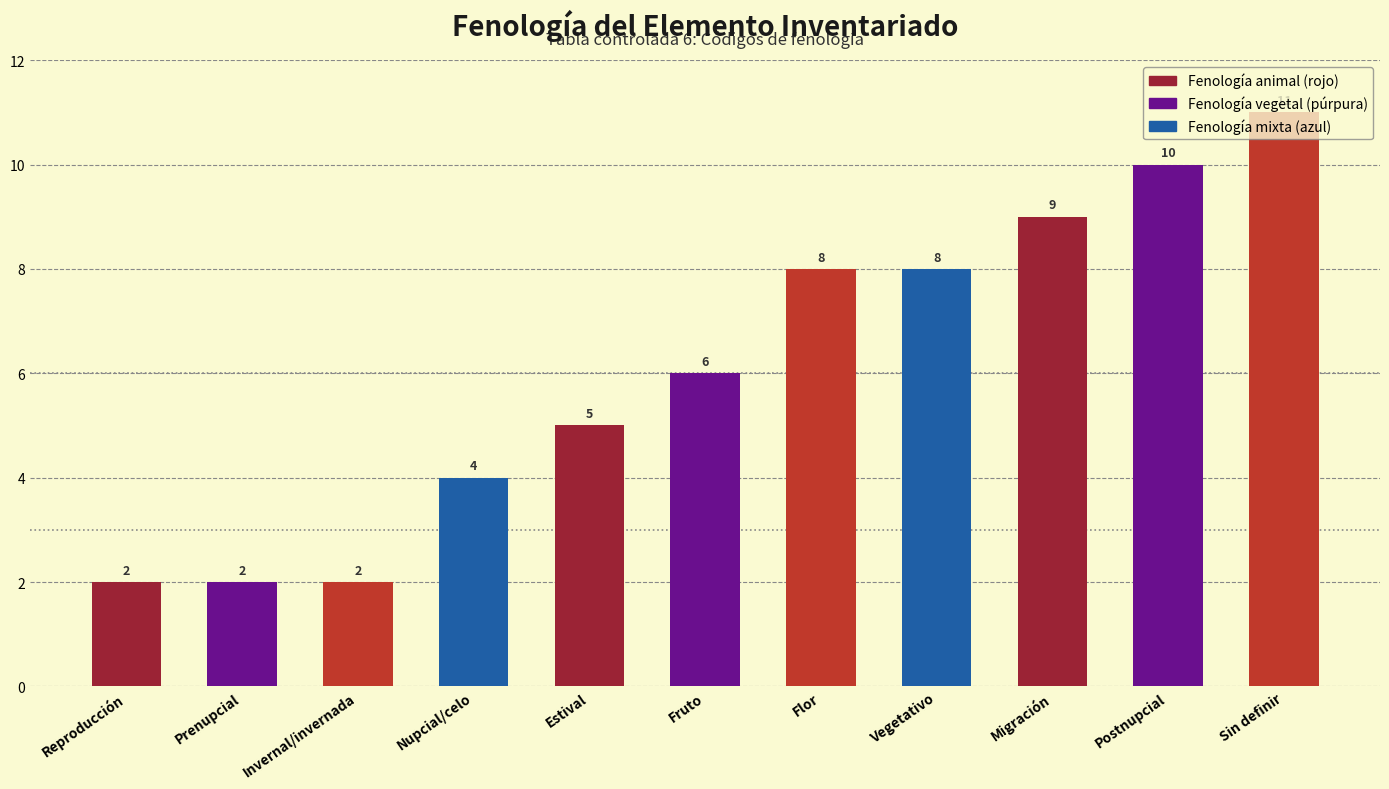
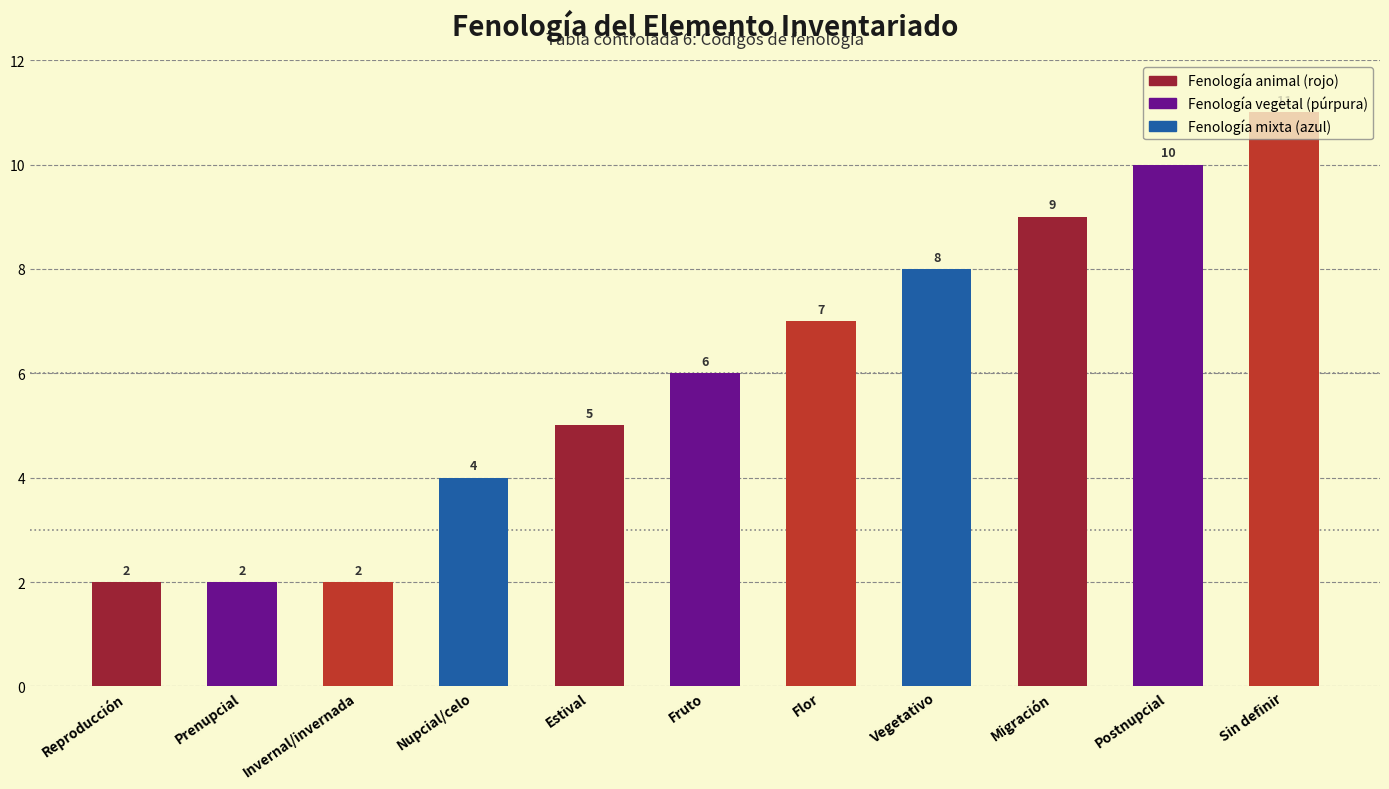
Flor: 8 -> 7
